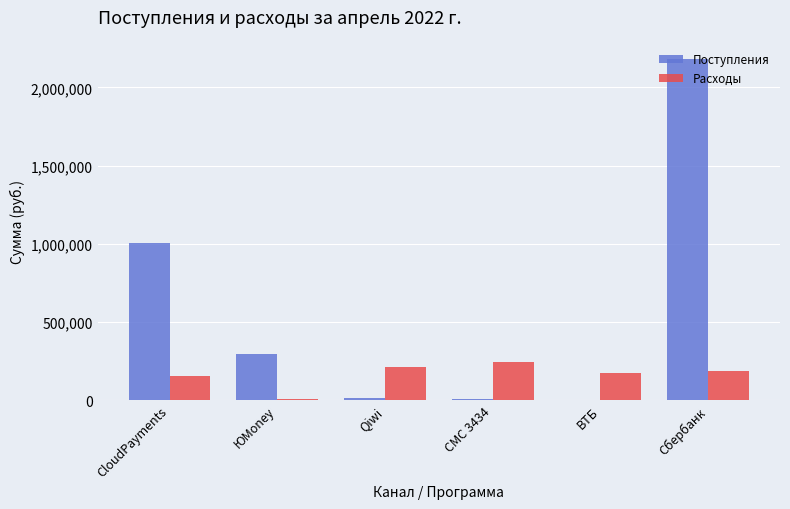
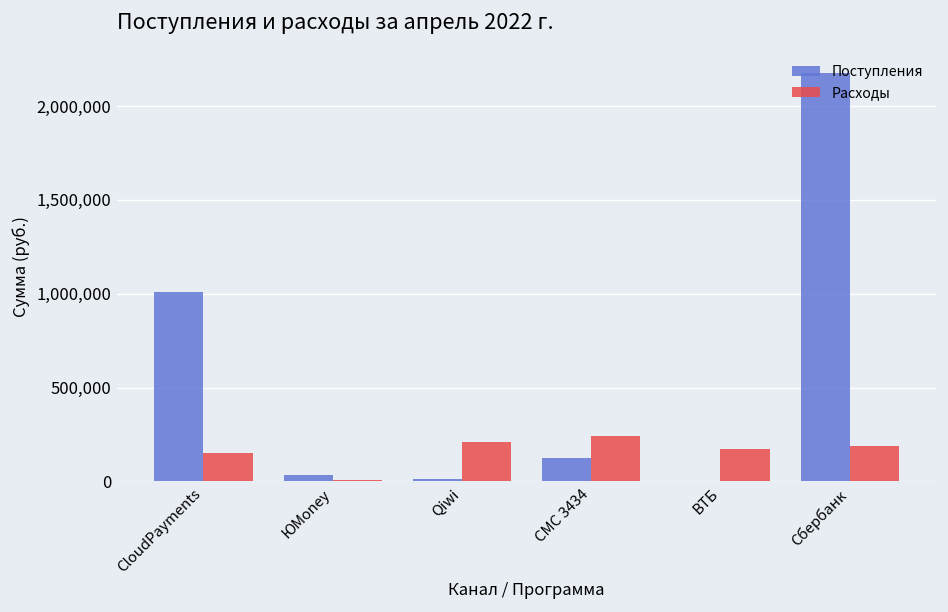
Поступления, ЮMoney: 290,000 -> 40,000
Поступления, СМС 3434: 10,000 -> 120,000
